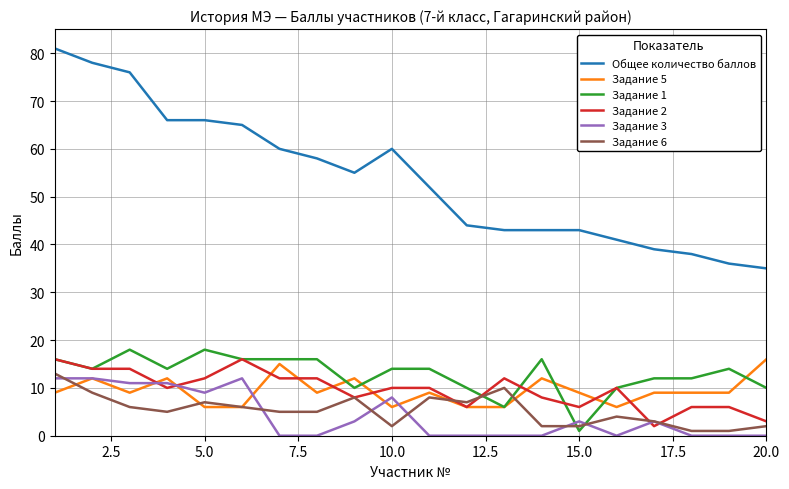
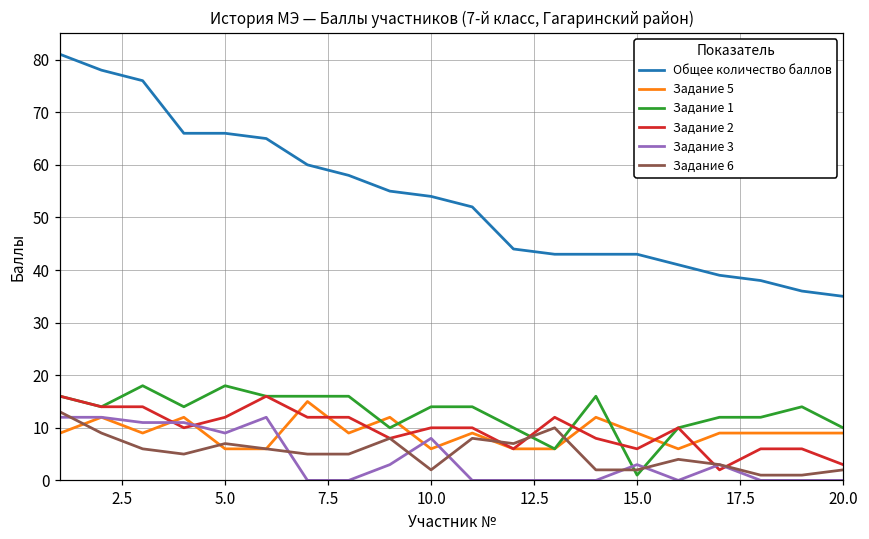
Общее количество баллов, 10.0: 60 -> 54
Задание 5, 20.0: 16 -> 9
